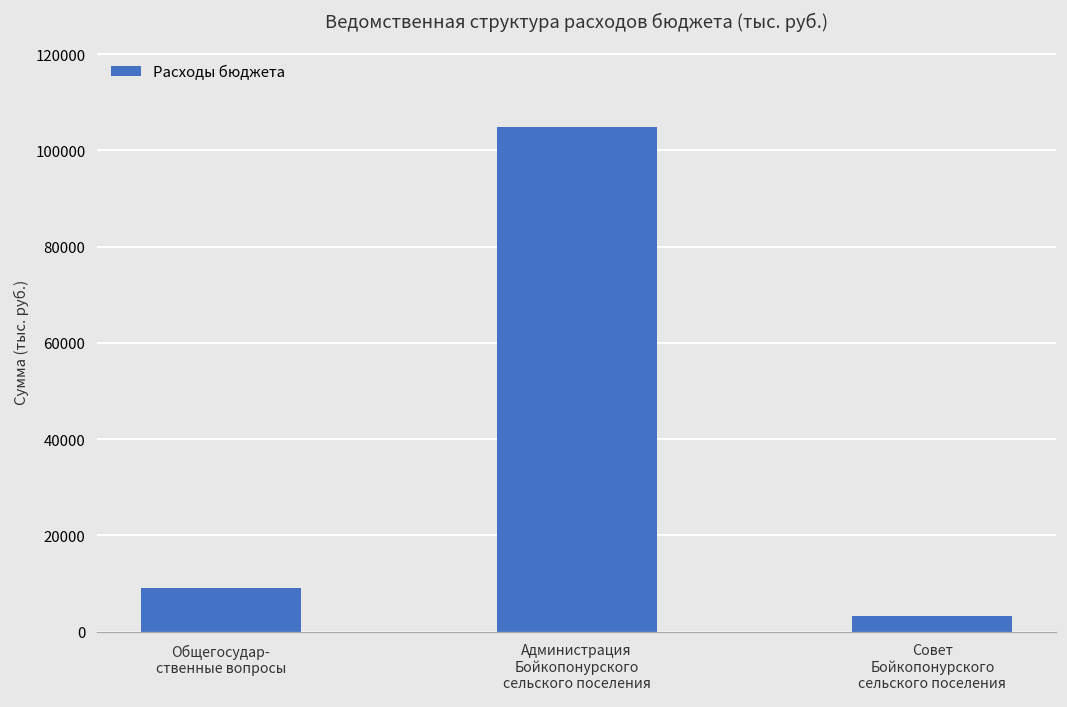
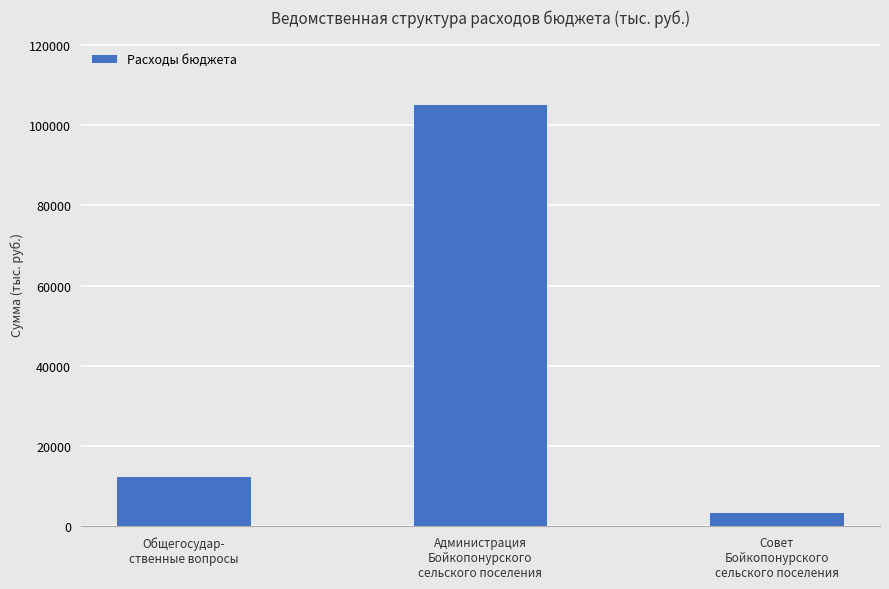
Общегосудар- ственные вопросы: 9000 -> 12000
